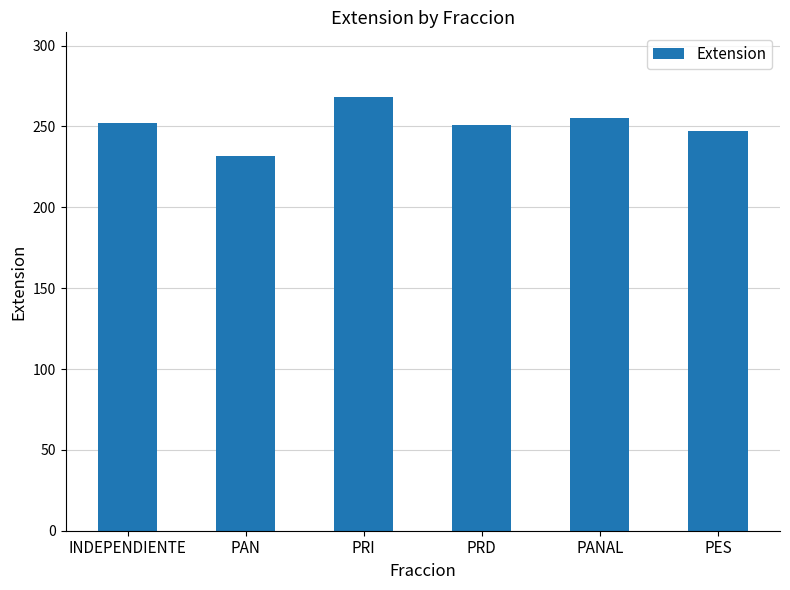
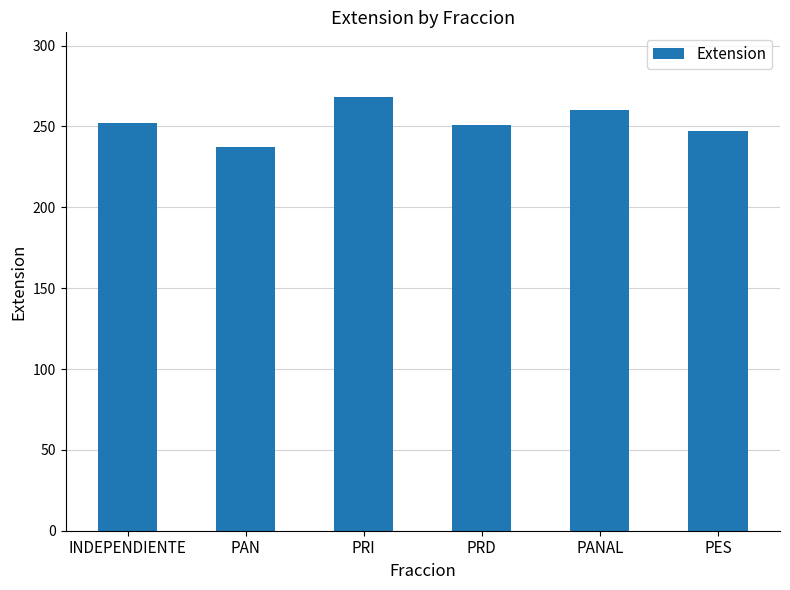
PAN: 232 -> 237
PANAL: 255 -> 260
